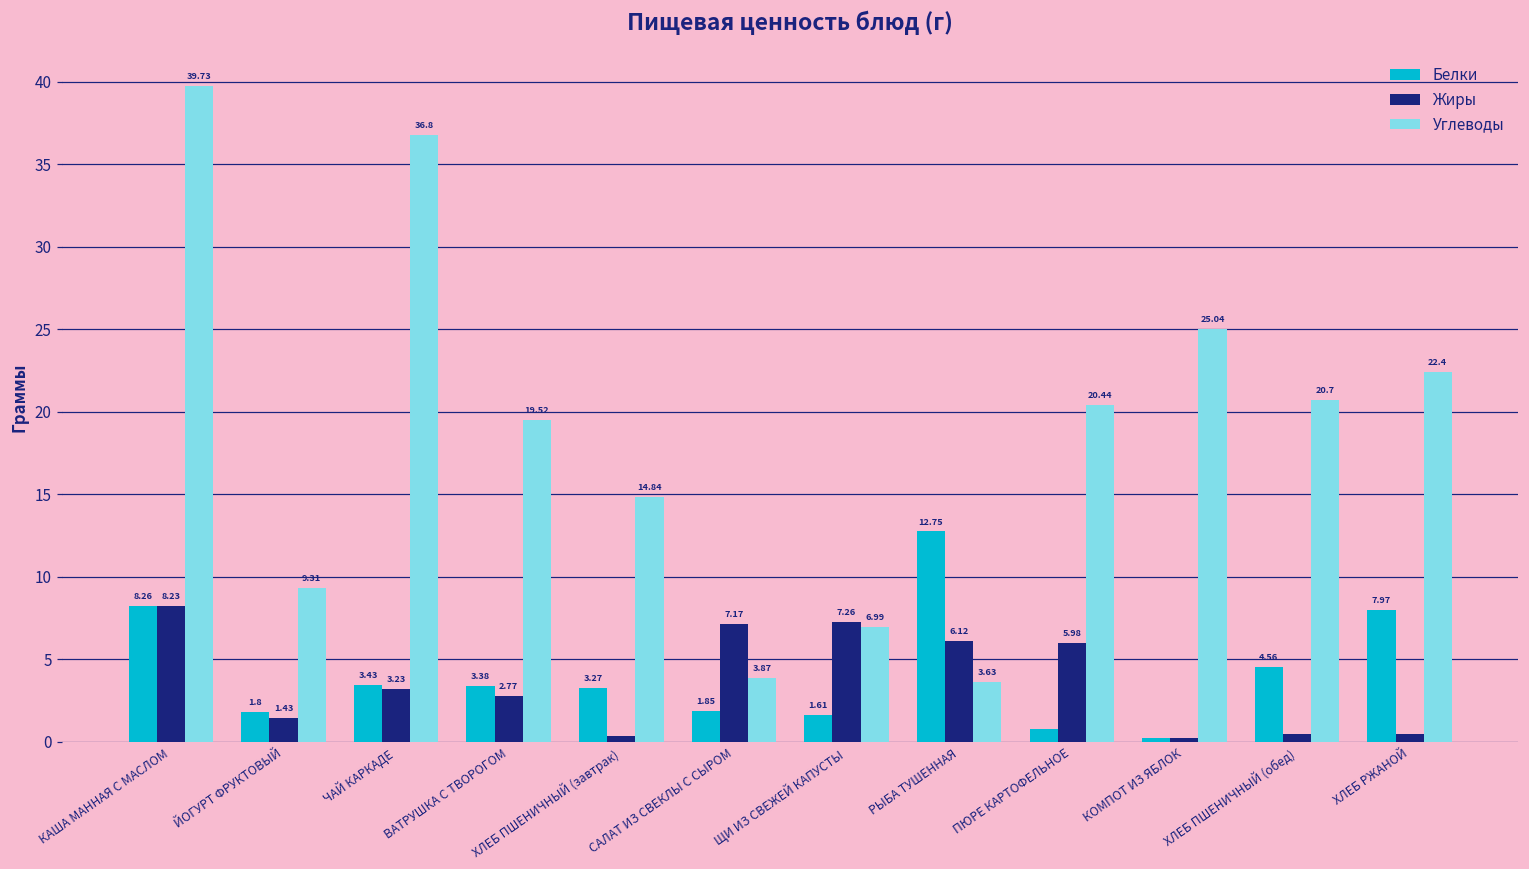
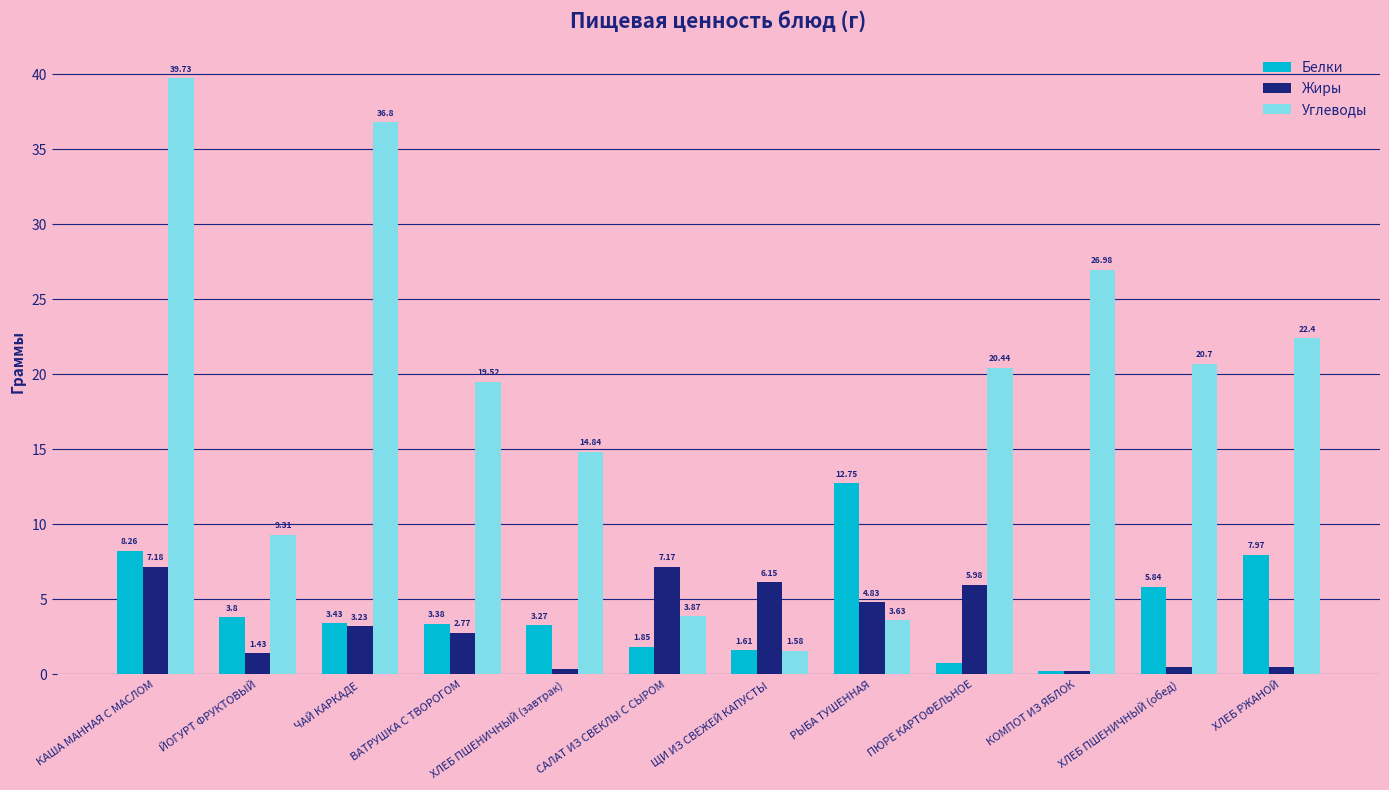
Жиры, КАША МАННАЯ С МАСЛОМ: 8.23 -> 7.18
Белки, ЙОГУРТ ФРУКТОВЫЙ: 1.8 -> 3.8
Жиры, ЩИ ИЗ СВЕЖЕЙ КАПУСТЫ: 7.26 -> 6.15
Углеводы, ЩИ ИЗ СВЕЖЕЙ КАПУСТЫ: 6.99 -> 1.58
Жиры, РЫБА ТУШЕННАЯ: 6.12 -> 4.83
Углеводы, КОМПОТ ИЗ ЯБЛОК: 25.04 -> 26.98
Белки, ХЛЕБ ПШЕНИЧНЫЙ (обед): 4.56 -> 5.84
